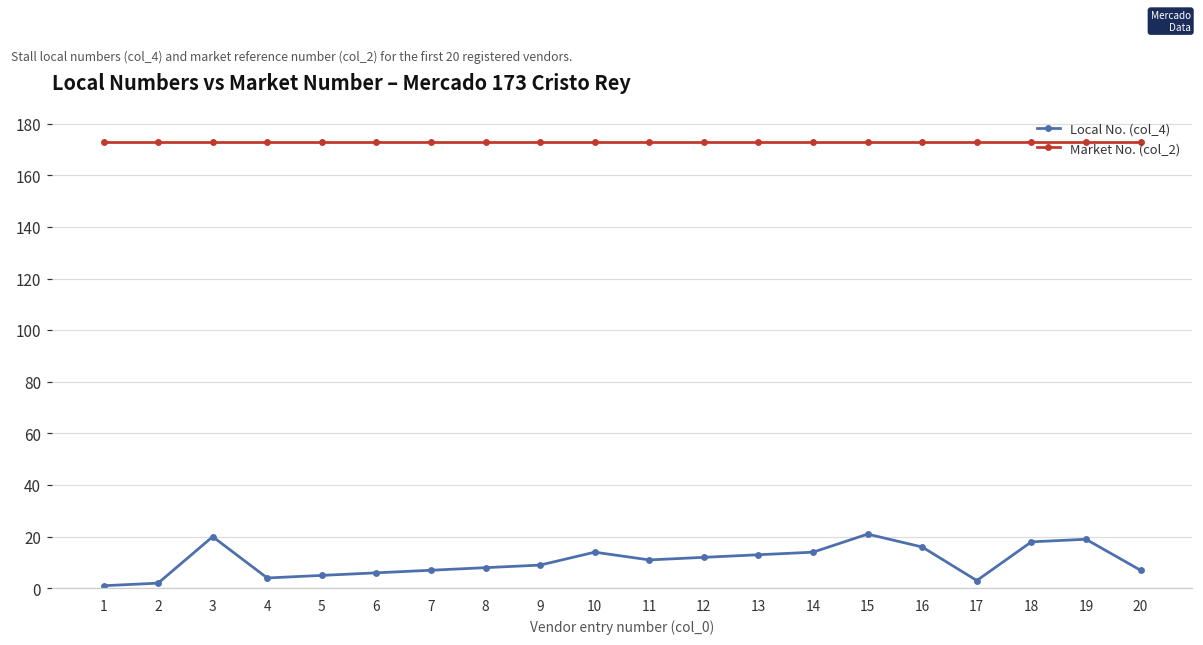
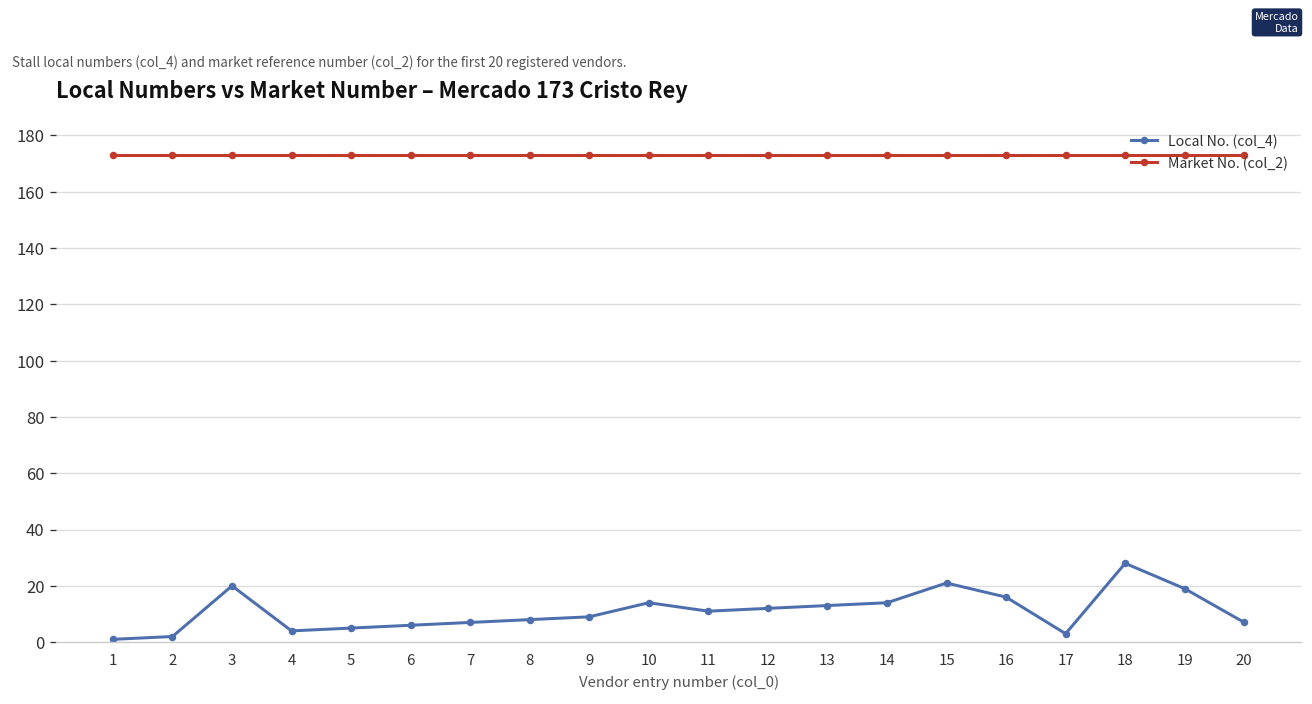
Local No. (col_4), 18: 18 -> 28
